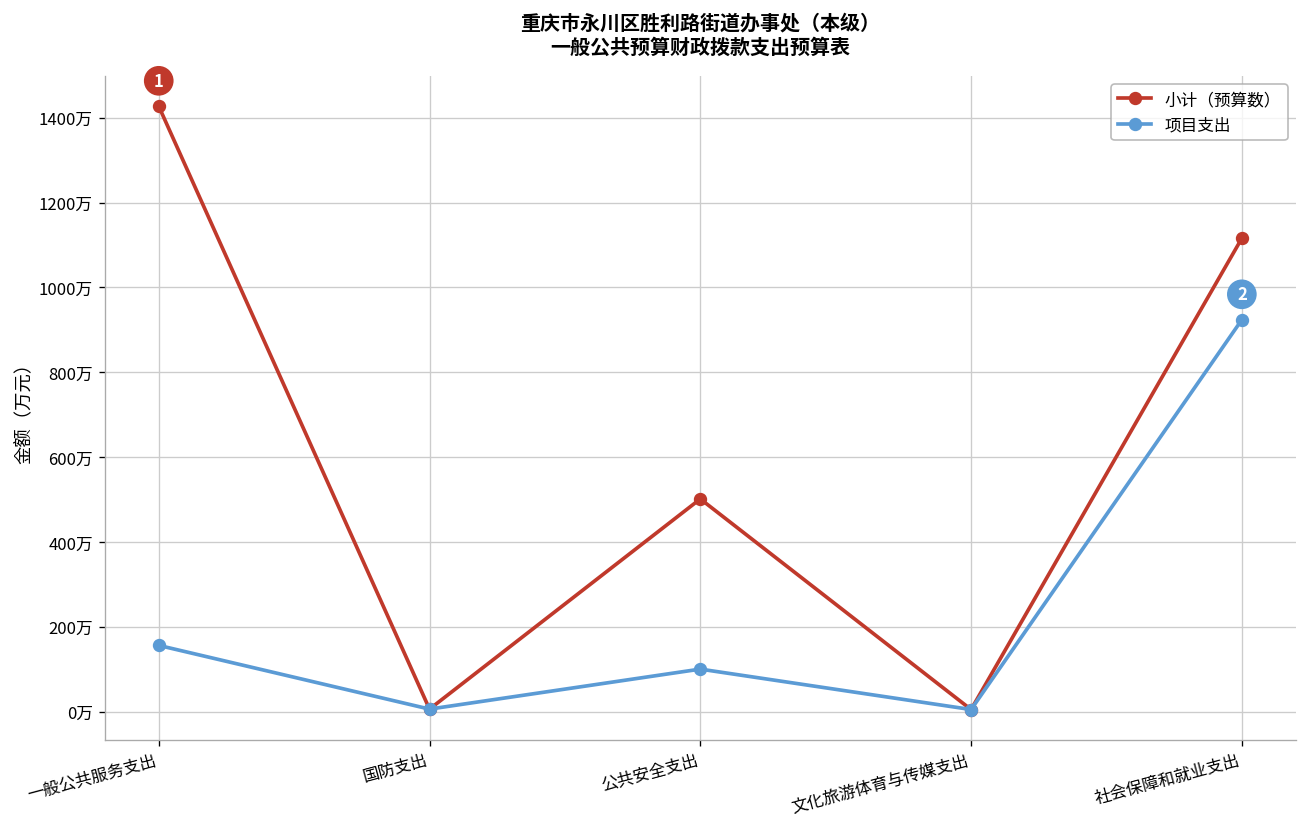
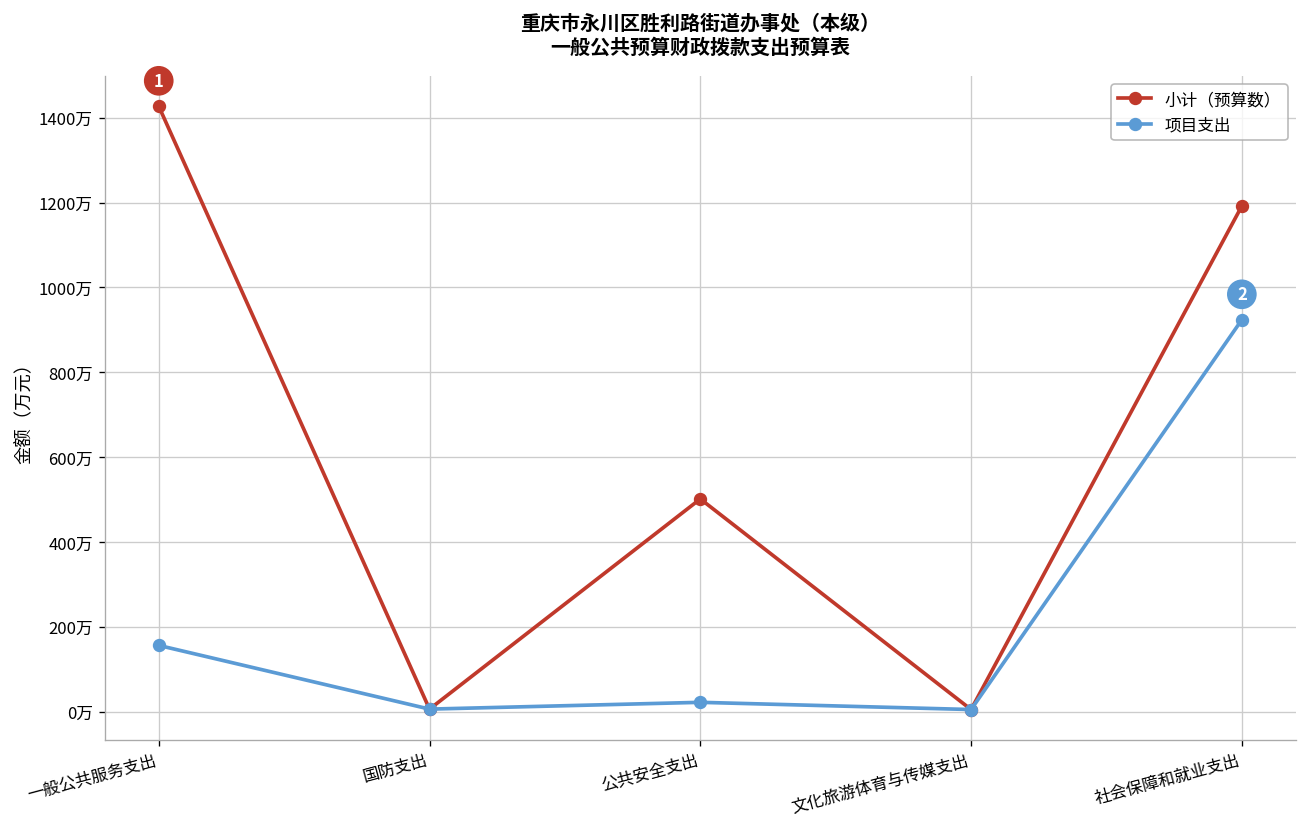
项目支出, 公共安全支出: 100万 -> 20万
小计（预算数）, 社会保障和就业支出: 1120万 -> 1190万
